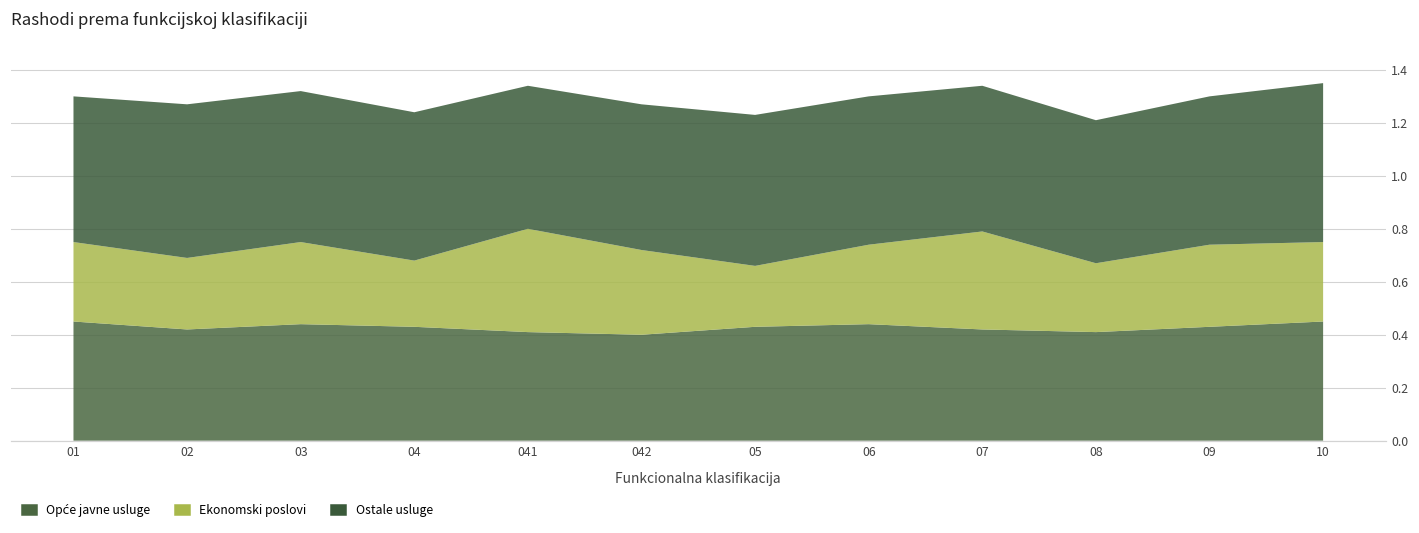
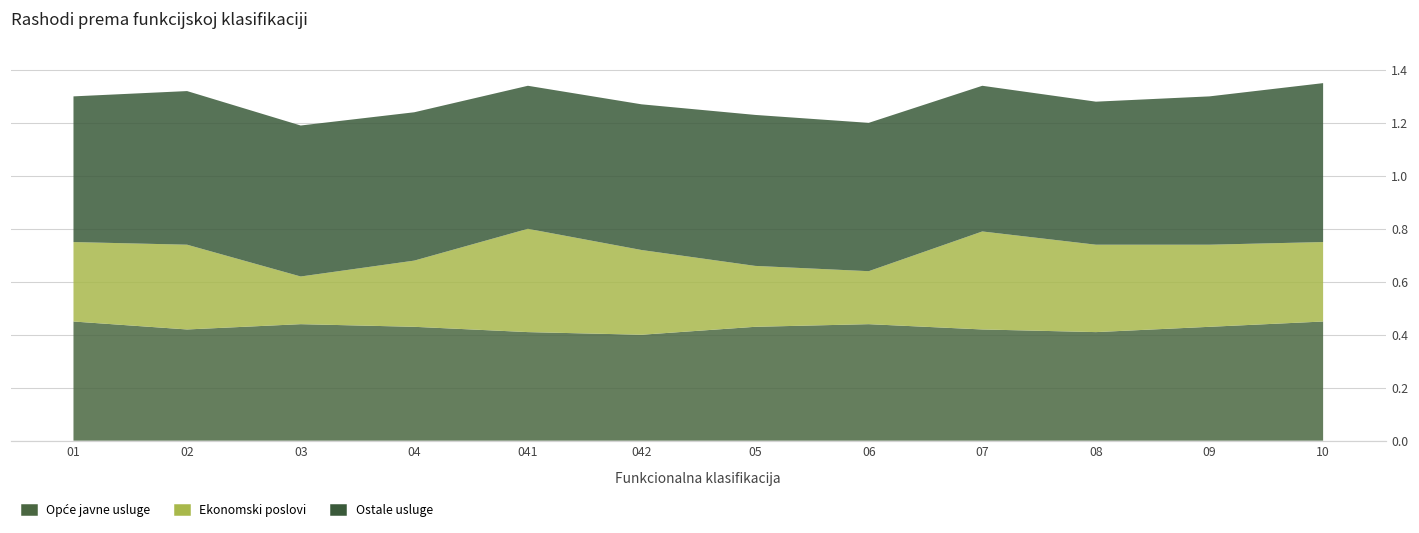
Ekonomski poslovi, 02: 0.27 -> 0.32
Ekonomski poslovi, 03: 0.31 -> 0.18
Ekonomski poslovi, 06: 0.3 -> 0.2
Ekonomski poslovi, 08: 0.26 -> 0.33
